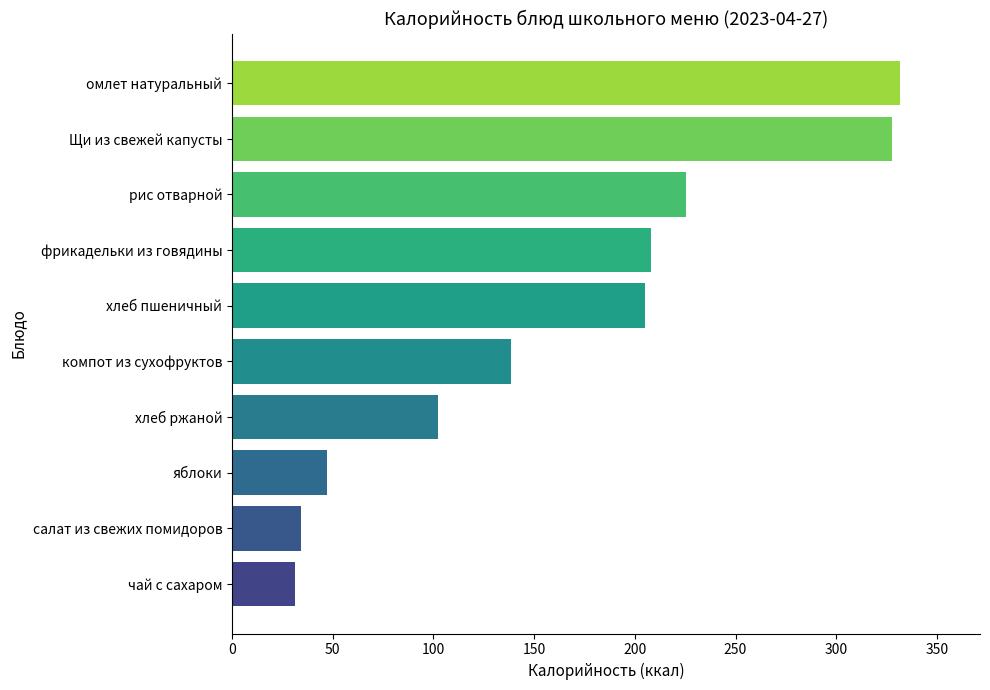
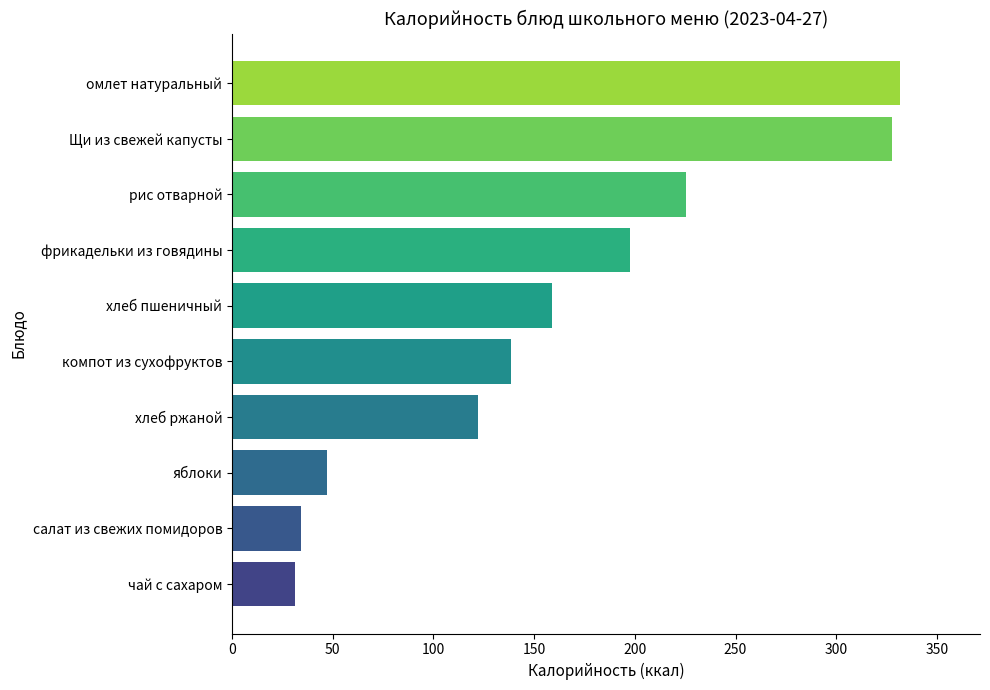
фрикадельки из говядины: 208 -> 198
хлеб пшеничный: 205 -> 159
хлеб ржаной: 102 -> 122
